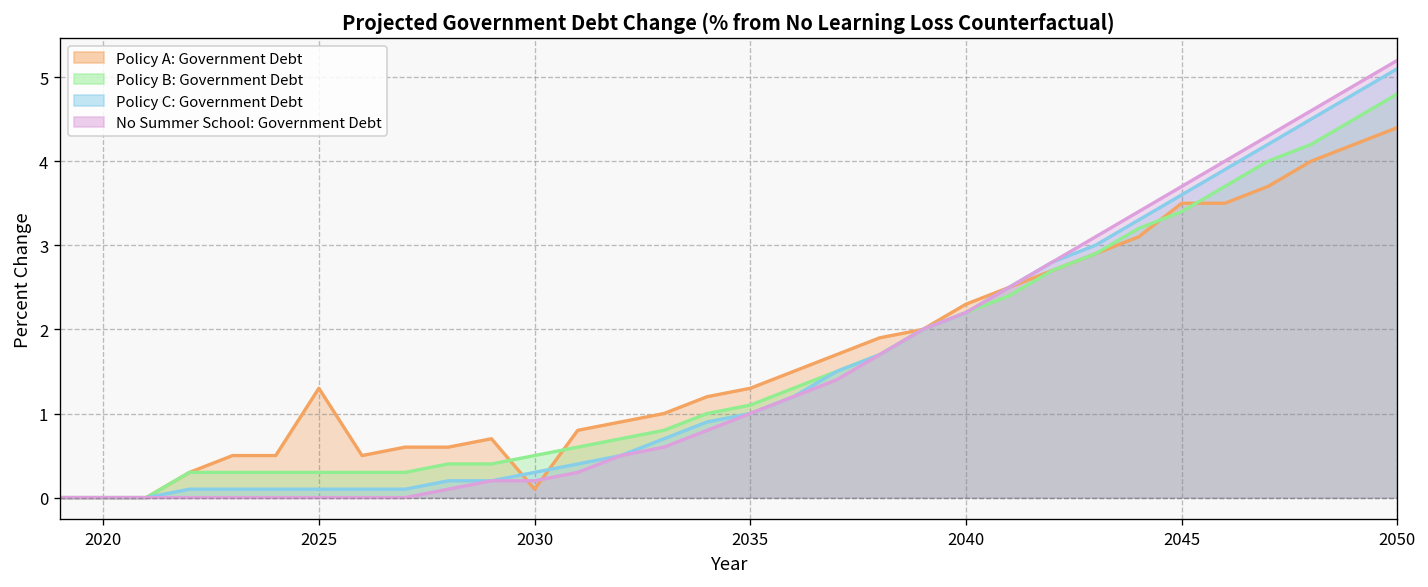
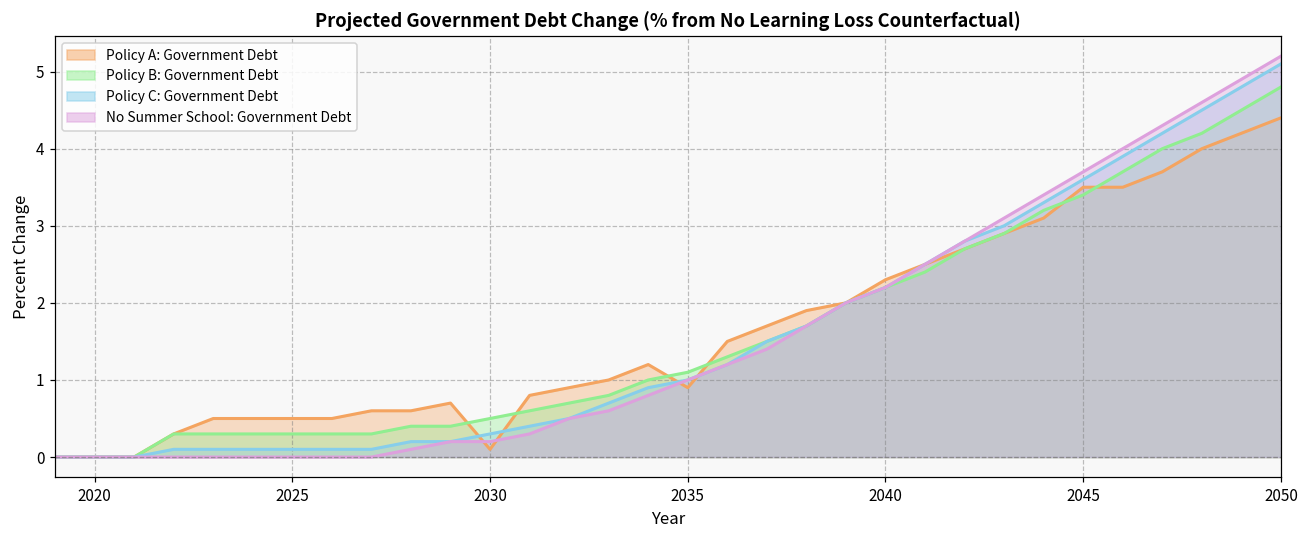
Policy A: Government Debt, 2025: 1.3 -> 0.5
Policy A: Government Debt, 2035: 1.3 -> 0.9
